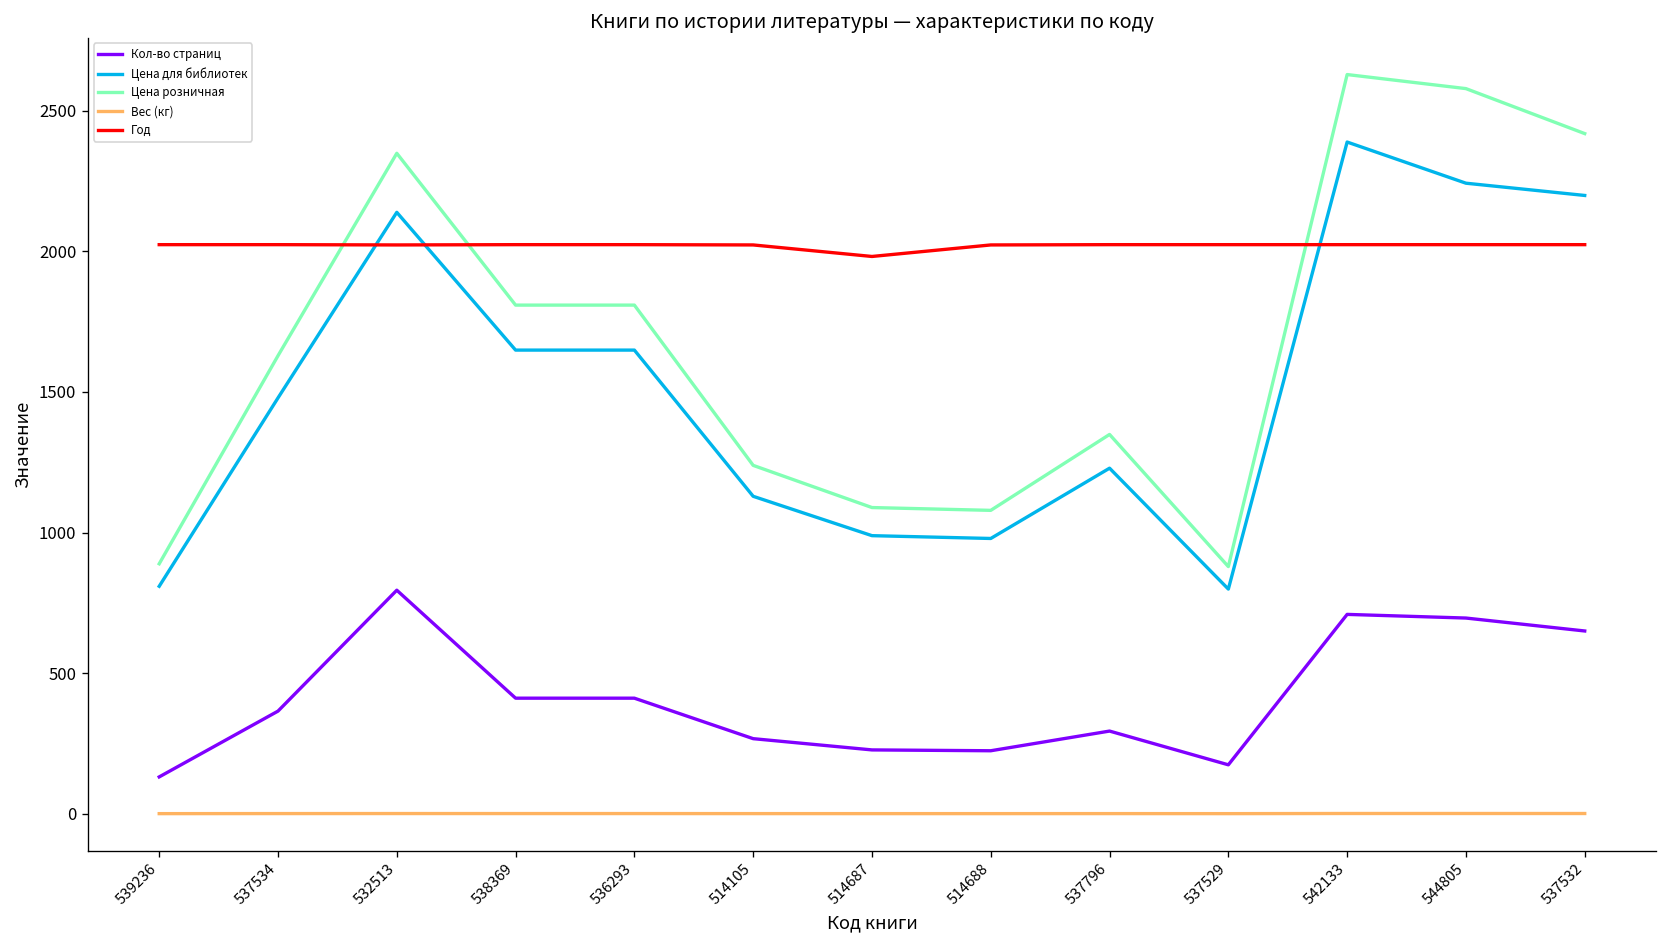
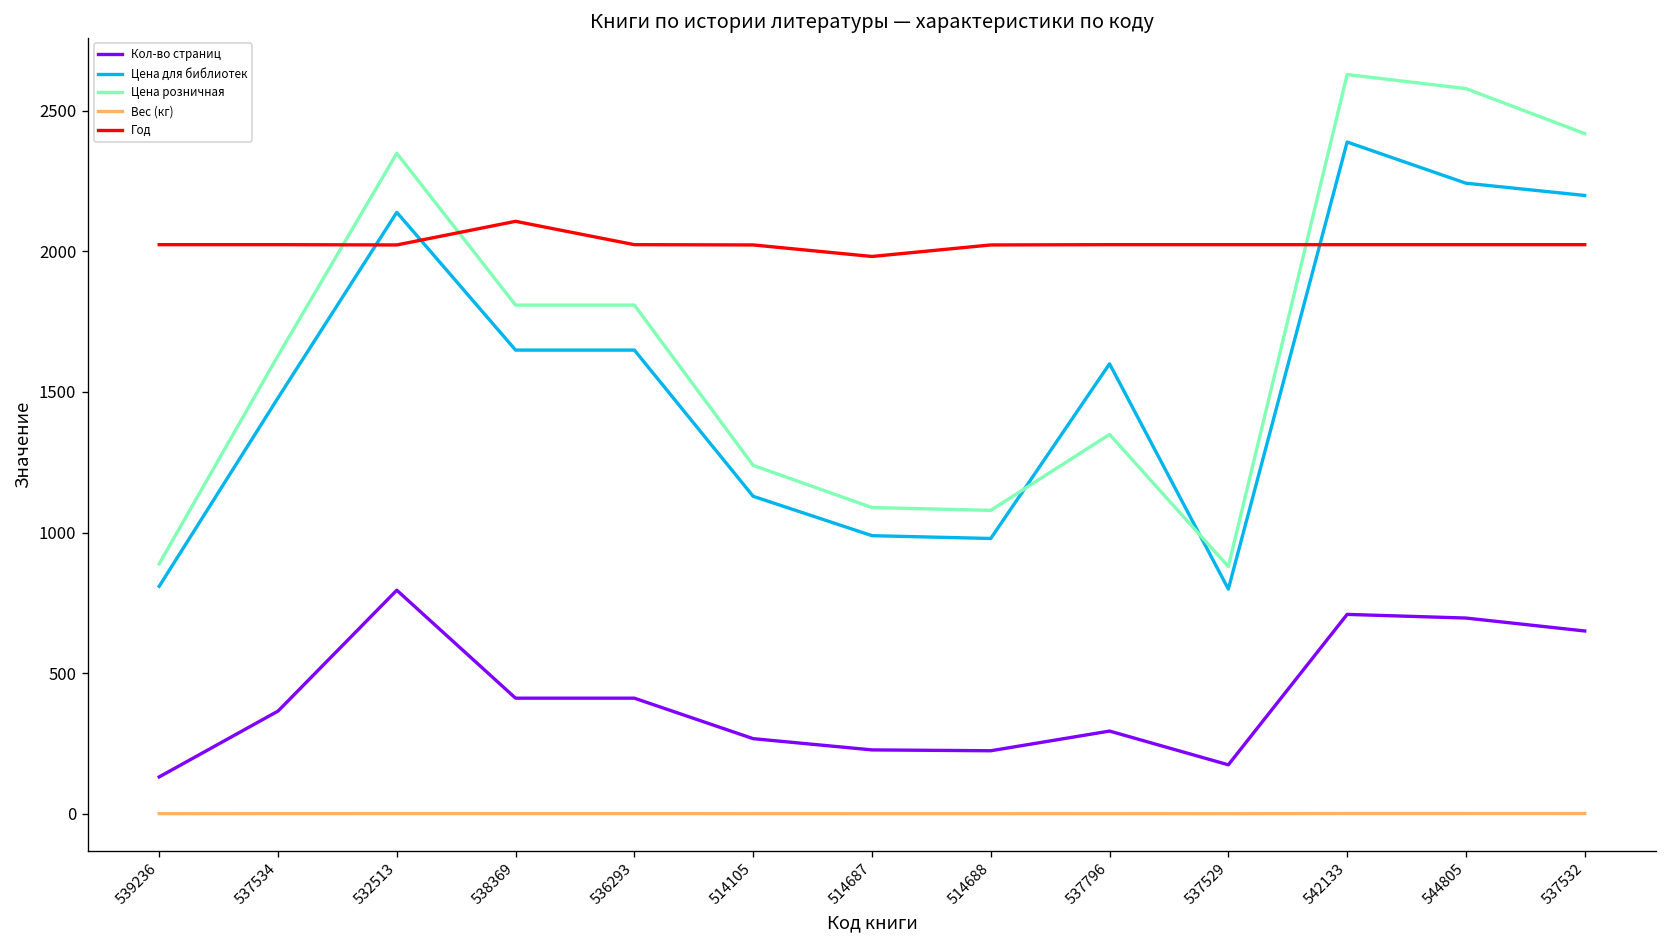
Год, 538369: 2020 -> 2110
Цена для библиотек, 537796: 1230 -> 1600
